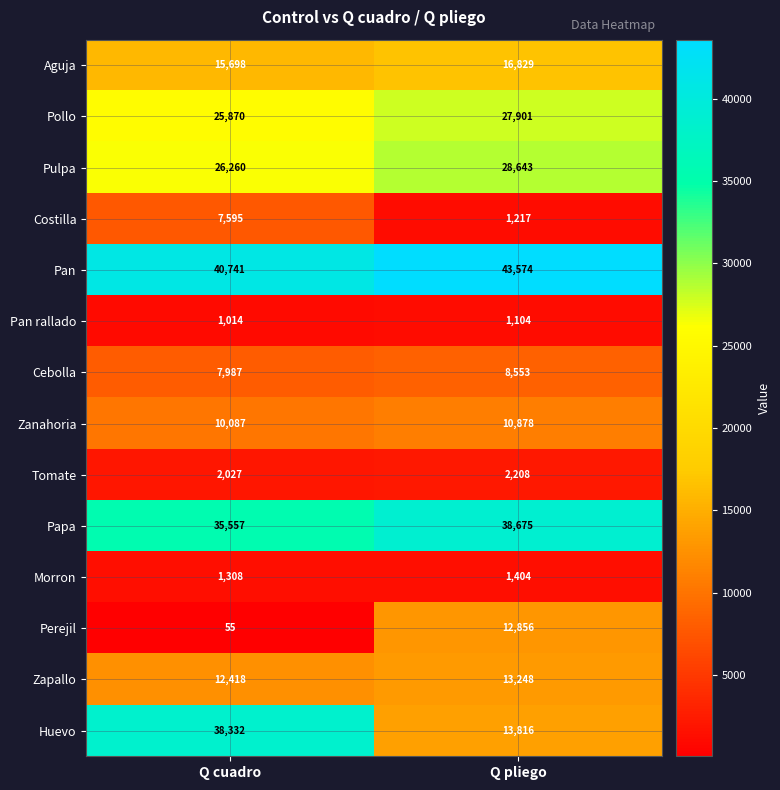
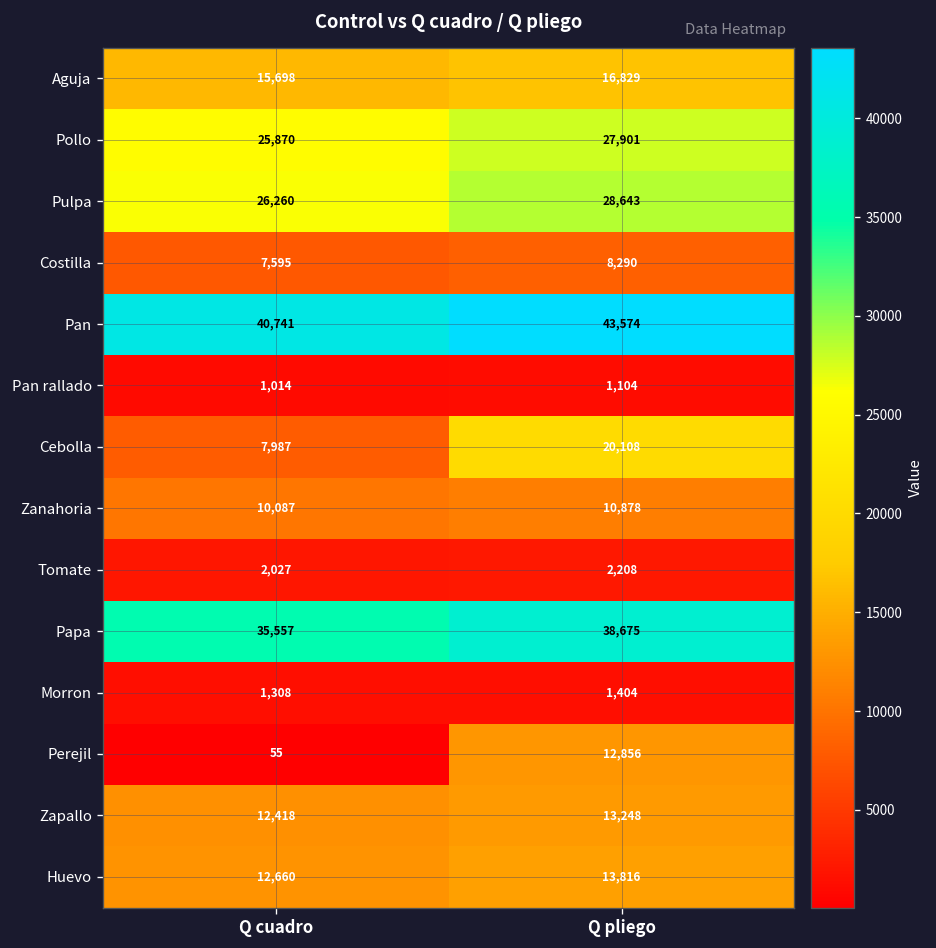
Costilla, Q pliego: 1,217 -> 8,290
Cebolla, Q pliego: 8,553 -> 20,108
Huevo, Q cuadro: 38,332 -> 12,660
